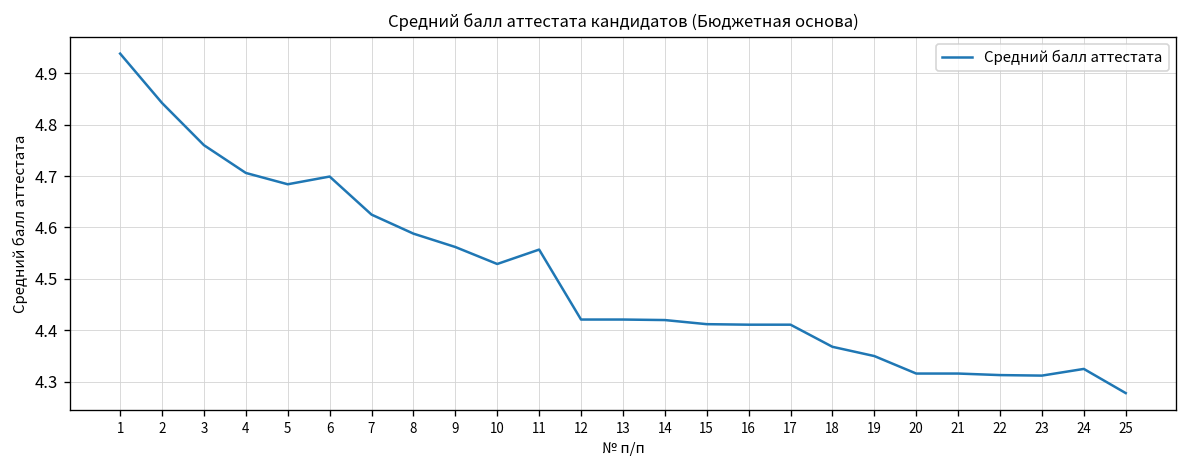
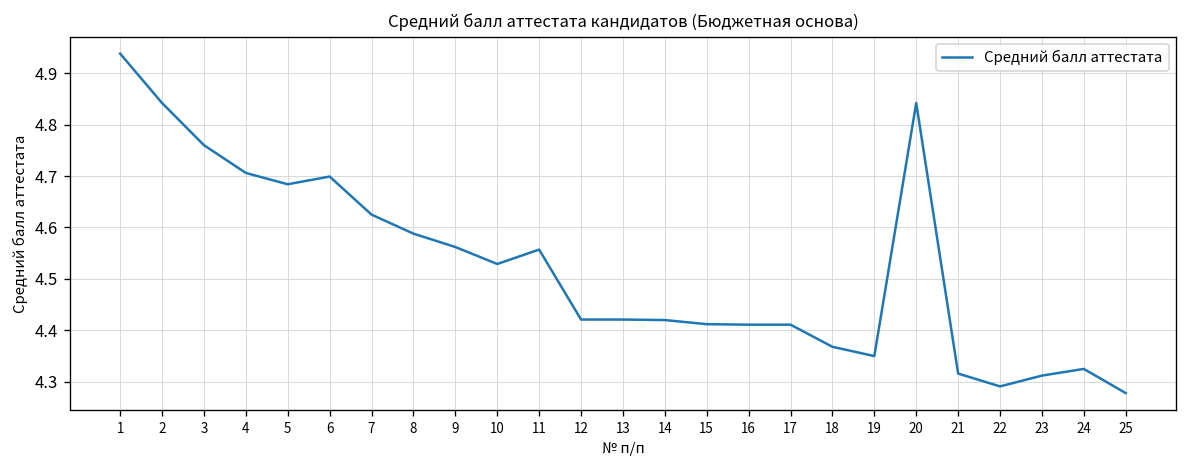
20: 4.32 -> 4.84
22: 4.31 -> 4.29
